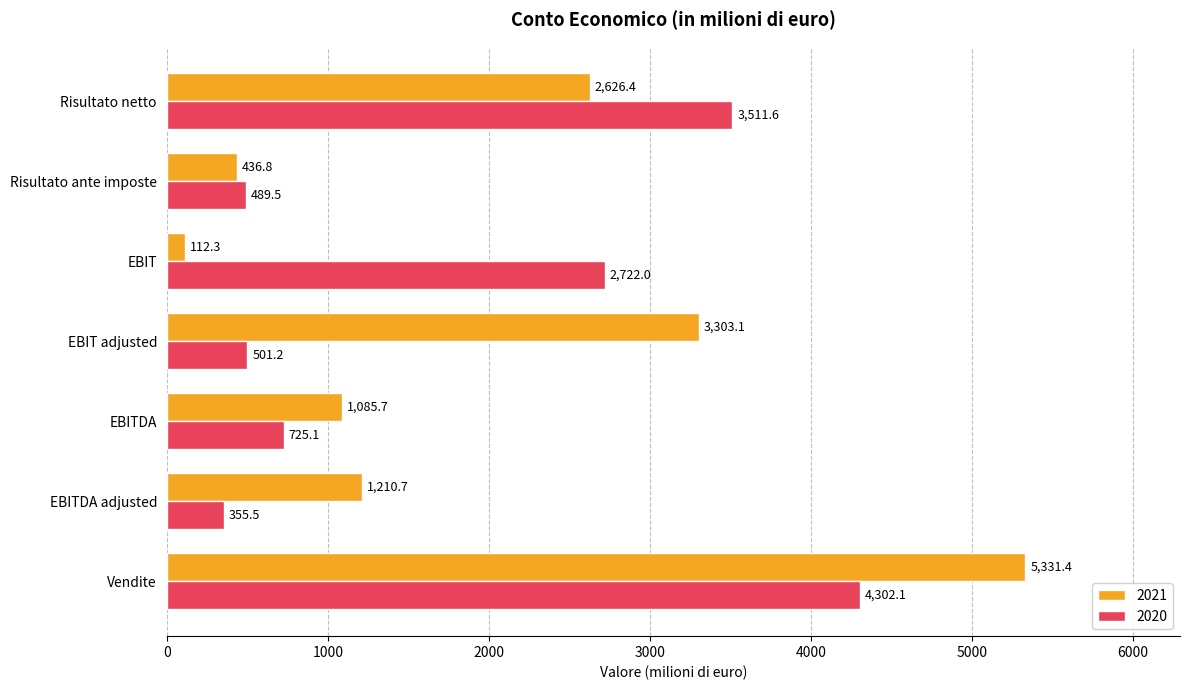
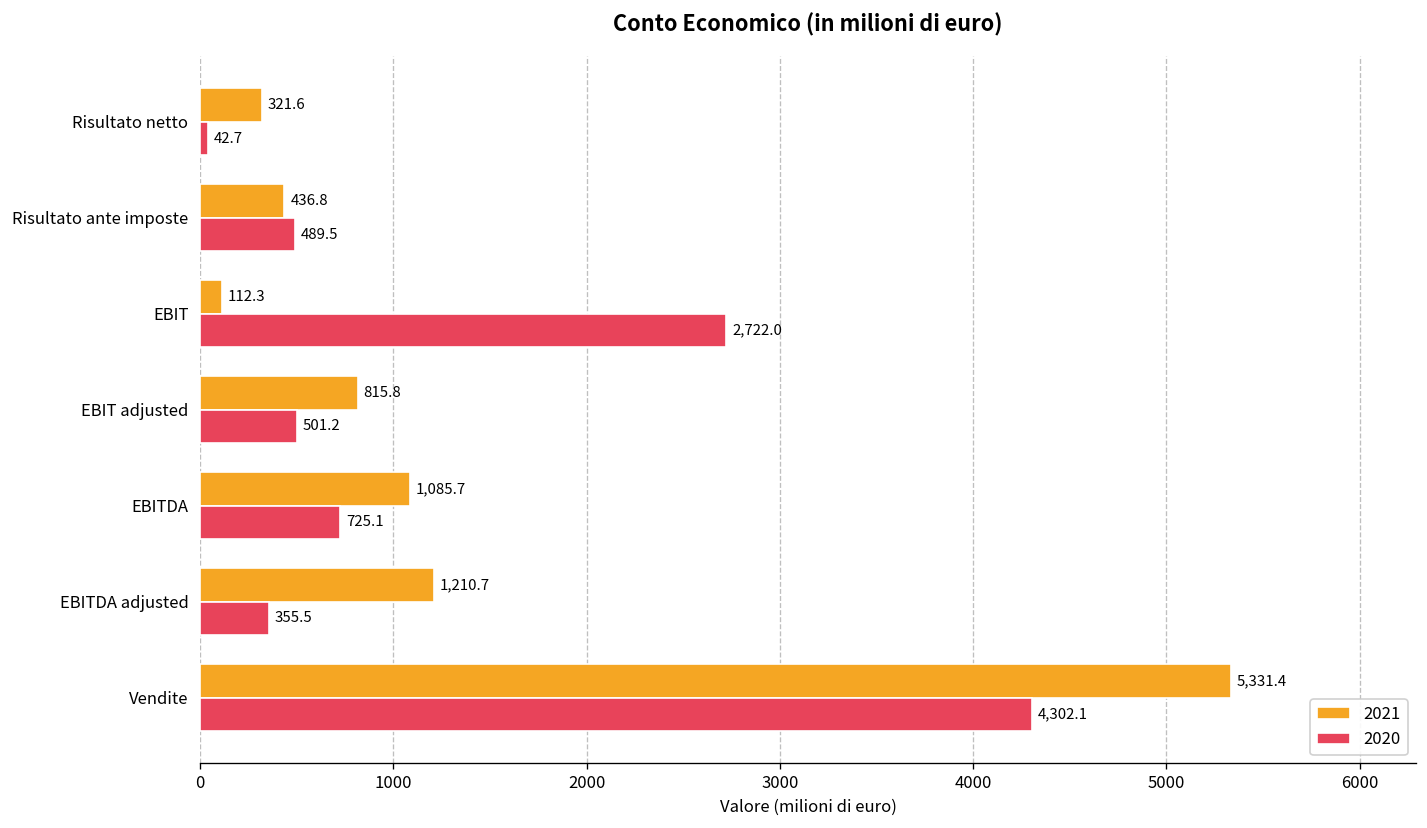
2021, Risultato netto: 2,626.4 -> 321.6
2020, Risultato netto: 3,511.6 -> 42.7
2021, EBIT adjusted: 3,303.1 -> 815.8
